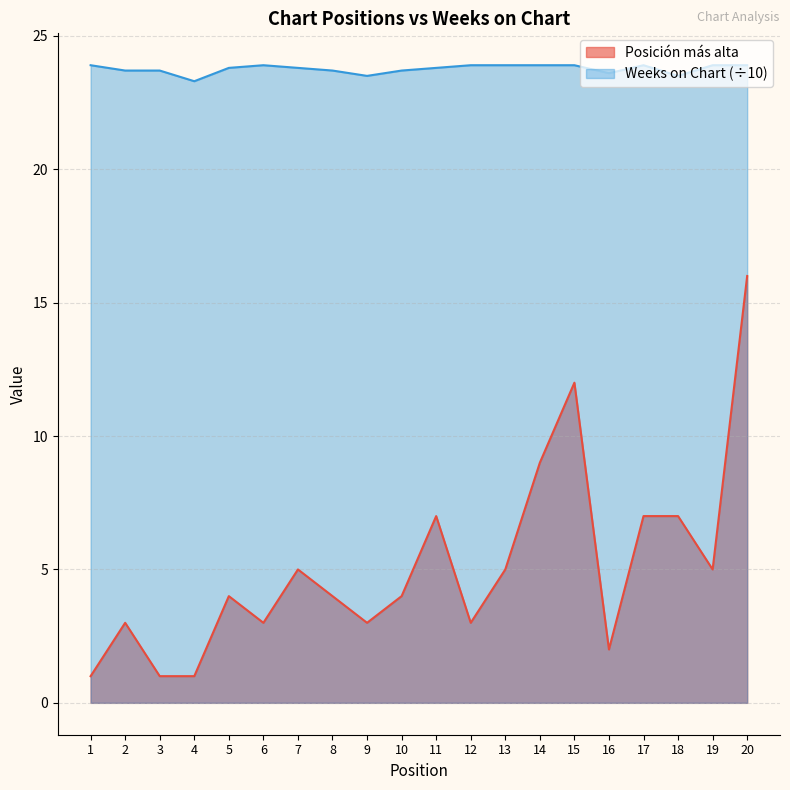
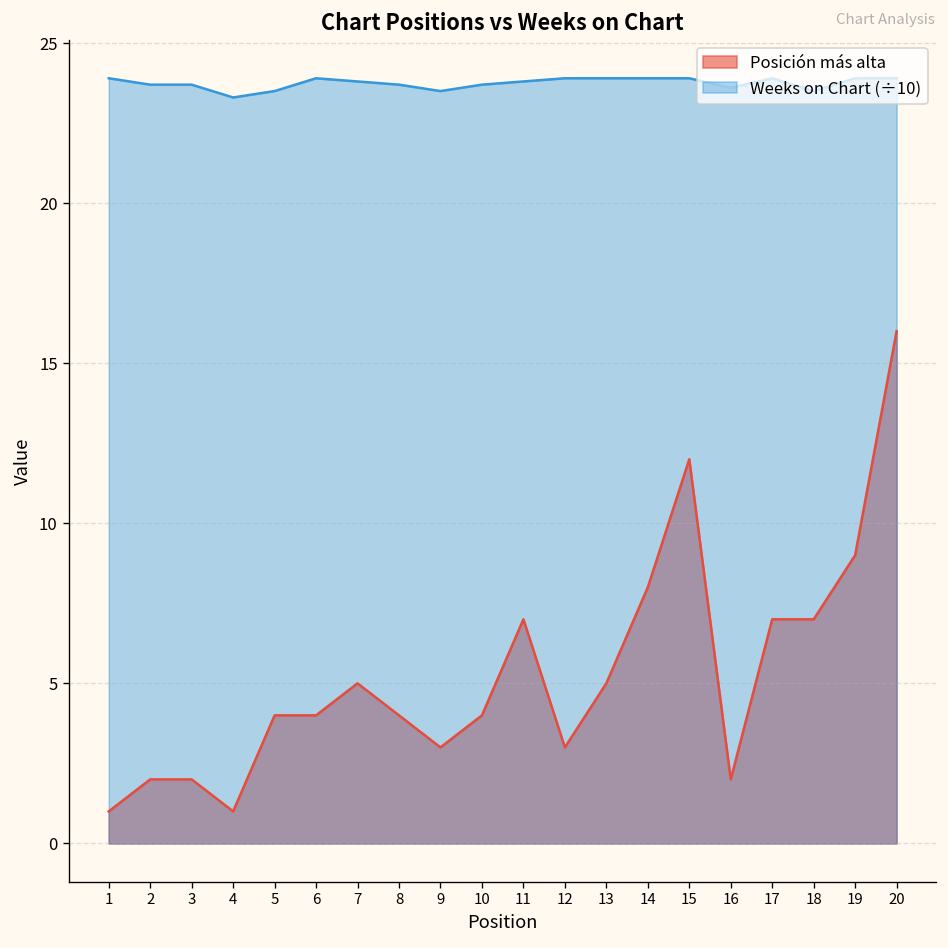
Posición más alta, 2: 3 -> 2
Posición más alta, 3: 1 -> 2
Weeks on Chart (÷10), 5: 23.8 -> 23.5
Posición más alta, 6: 3 -> 4
Posición más alta, 14: 9 -> 8
Posición más alta, 19: 5 -> 9
